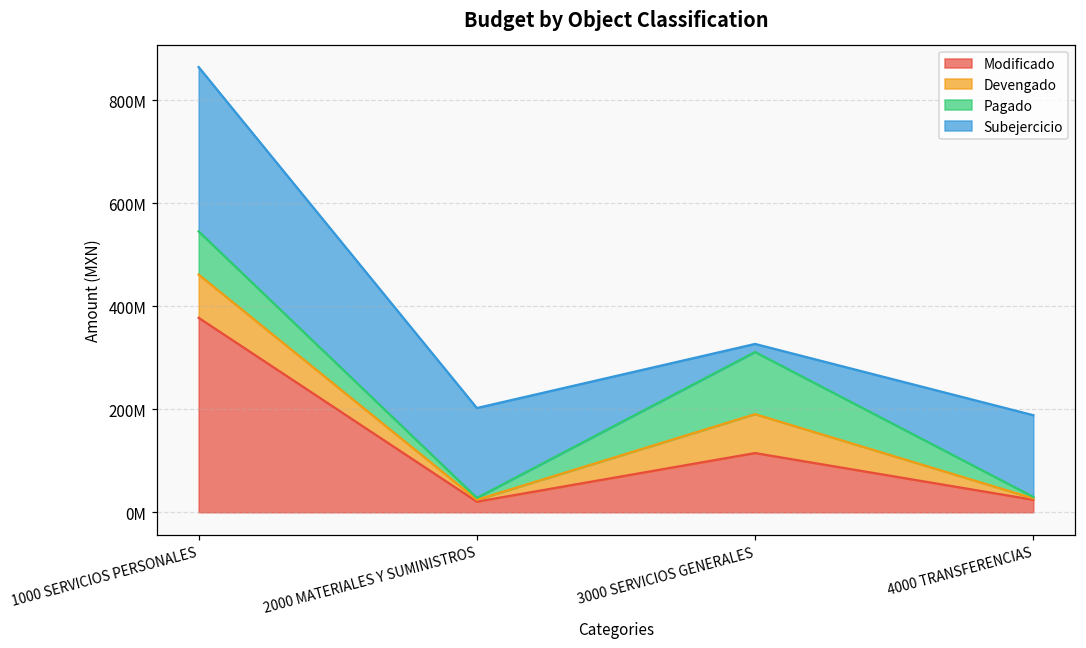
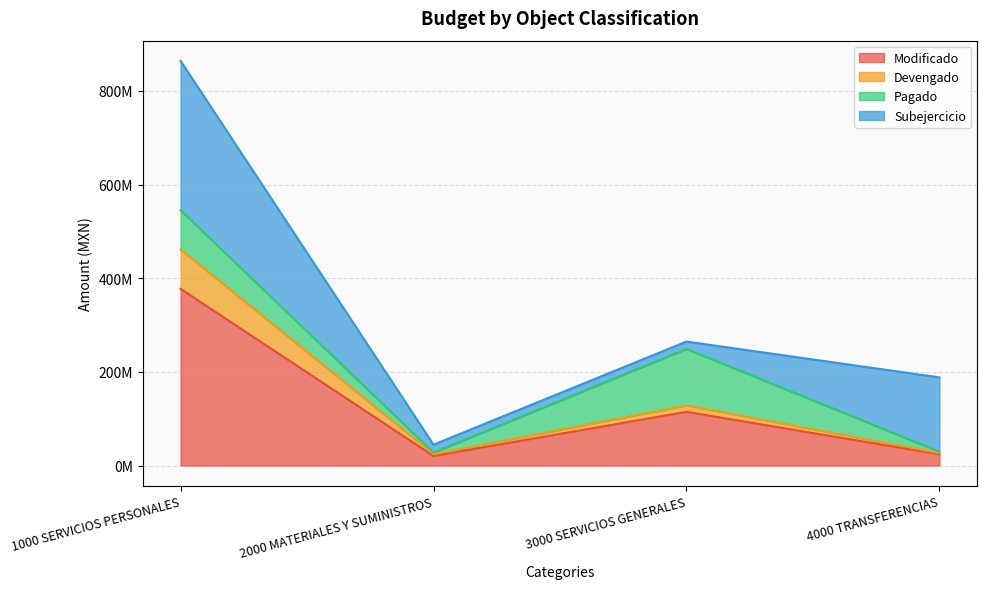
Subejercicio, 2000 MATERIALES Y SUMINISTROS: 170000000 -> 20000000
Devengado, 3000 SERVICIOS GENERALES: 80000000 -> 10000000
